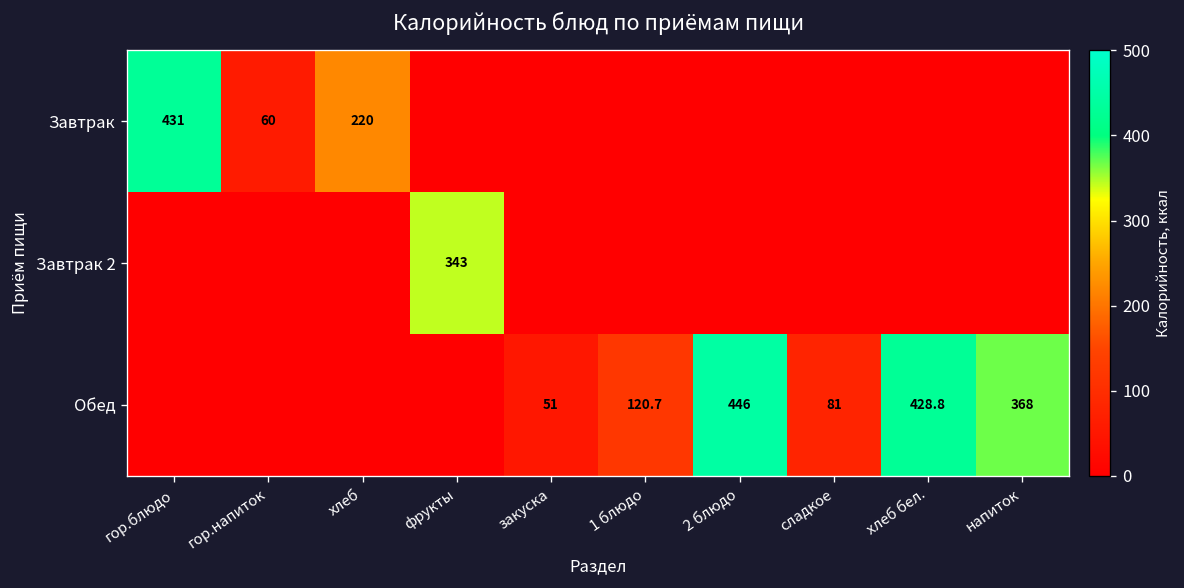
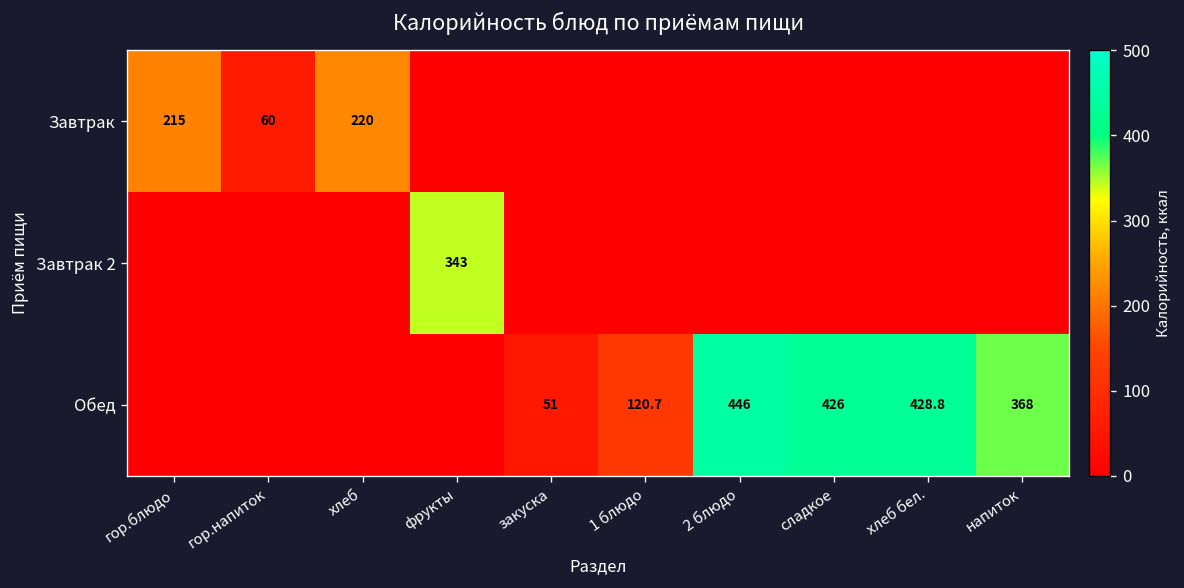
Завтрак, гор.блюдо: 431 -> 215
Обед, сладкое: 81 -> 426
